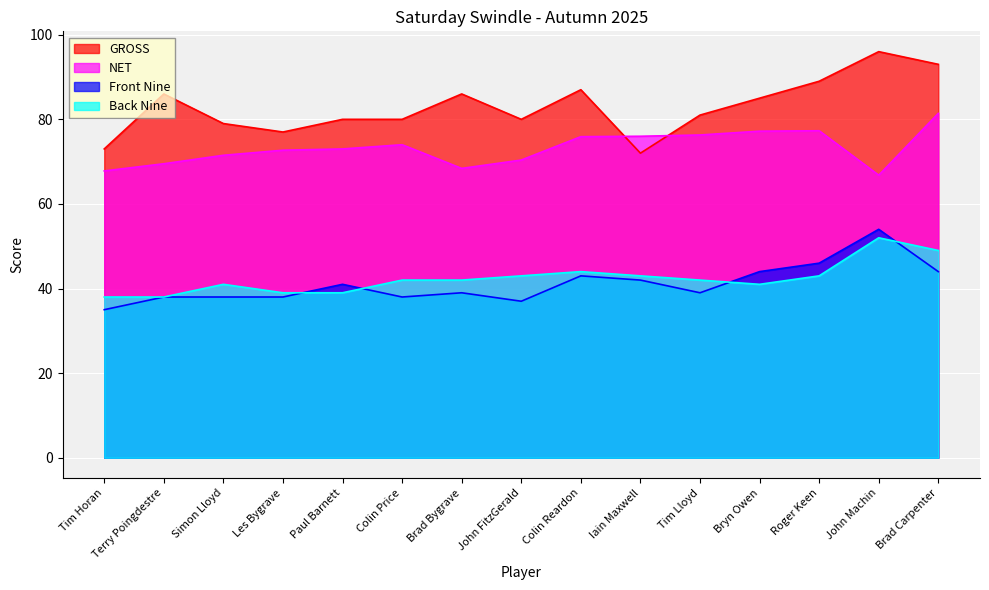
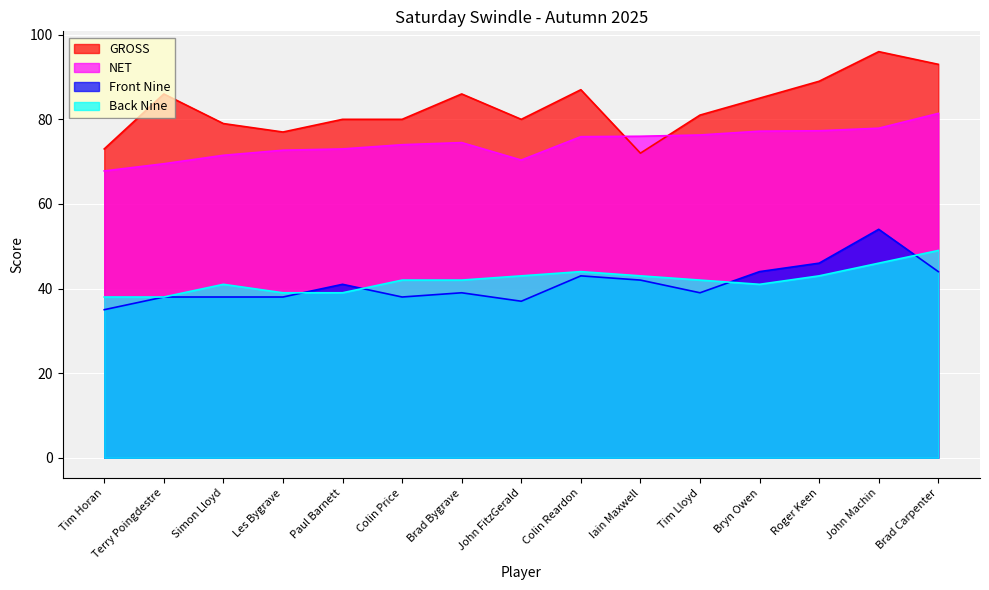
NET, Brad Bygrave: 68 -> 75
NET, John Machin: 67 -> 78
Back Nine, John Machin: 52 -> 46
